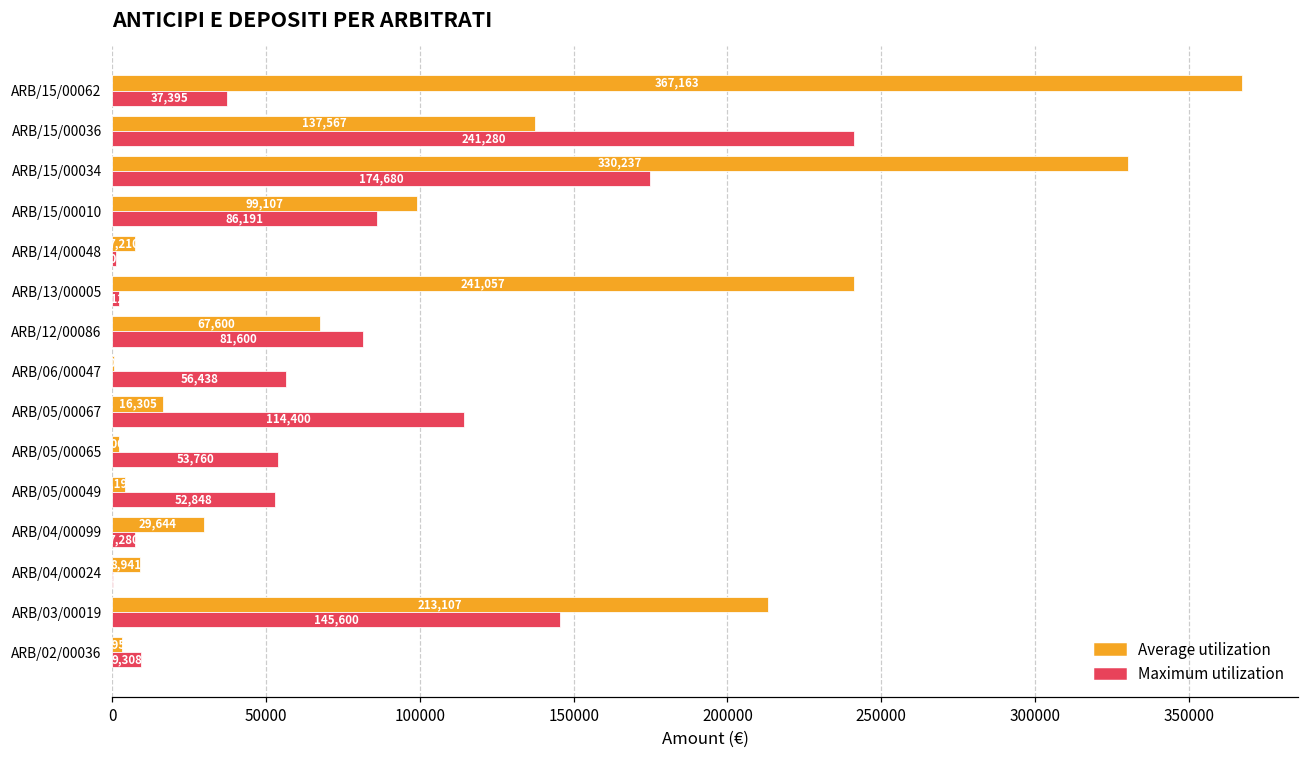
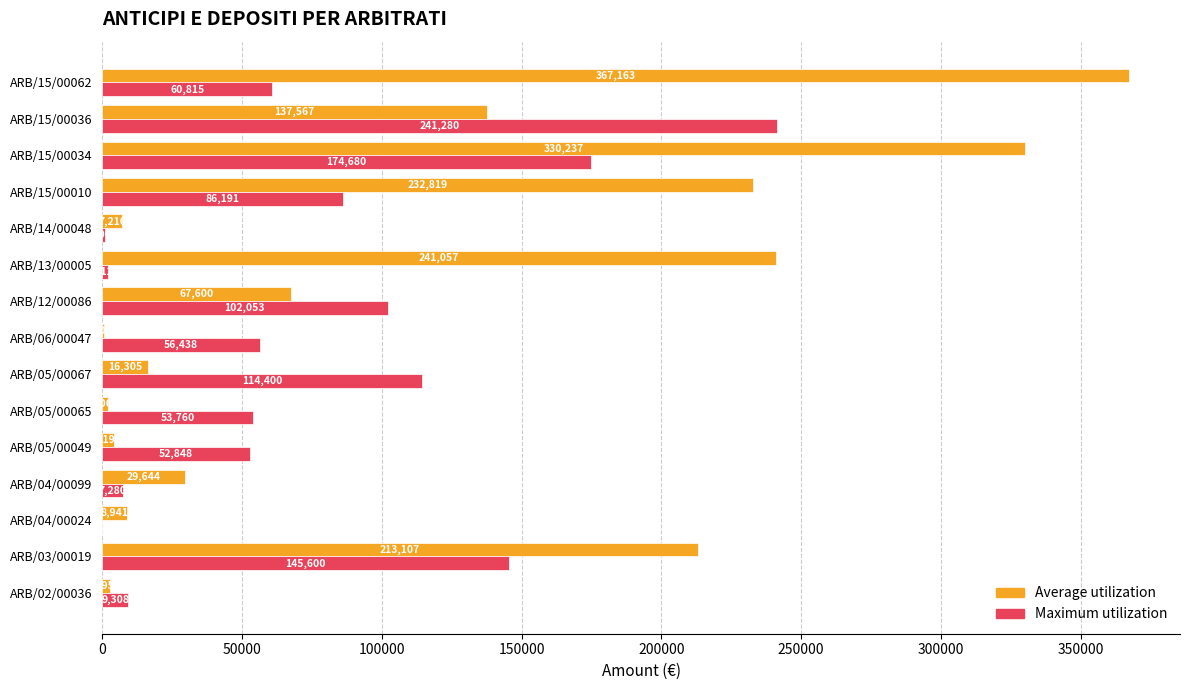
Maximum utilization, ARB/15/00062: 37,395 -> 60,815
Average utilization, ARB/15/00010: 99,107 -> 232,819
Maximum utilization, ARB/12/00086: 81,600 -> 102,053
